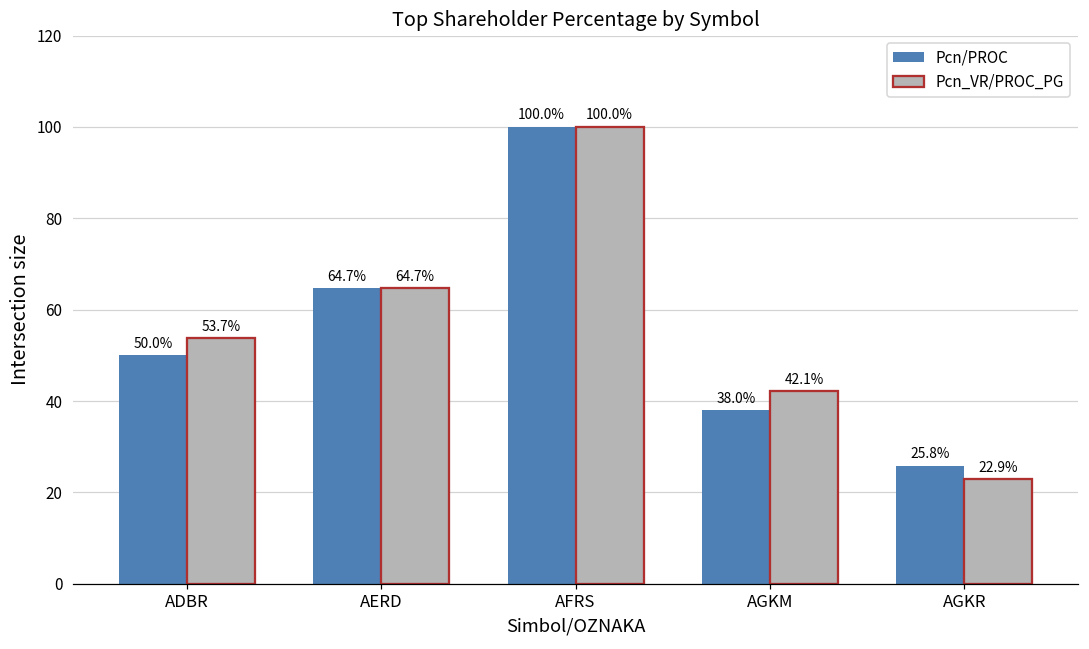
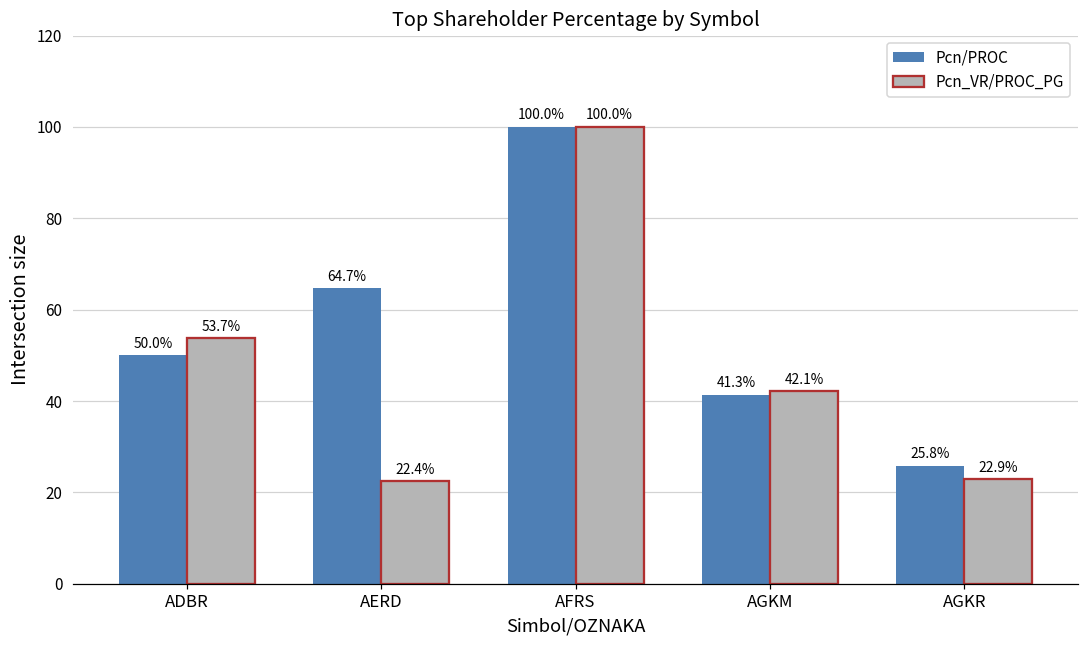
Pcn_VR/PROC_PG, AERD: 64.7% -> 22.4%
Pcn/PROC, AGKM: 38.0% -> 41.3%
